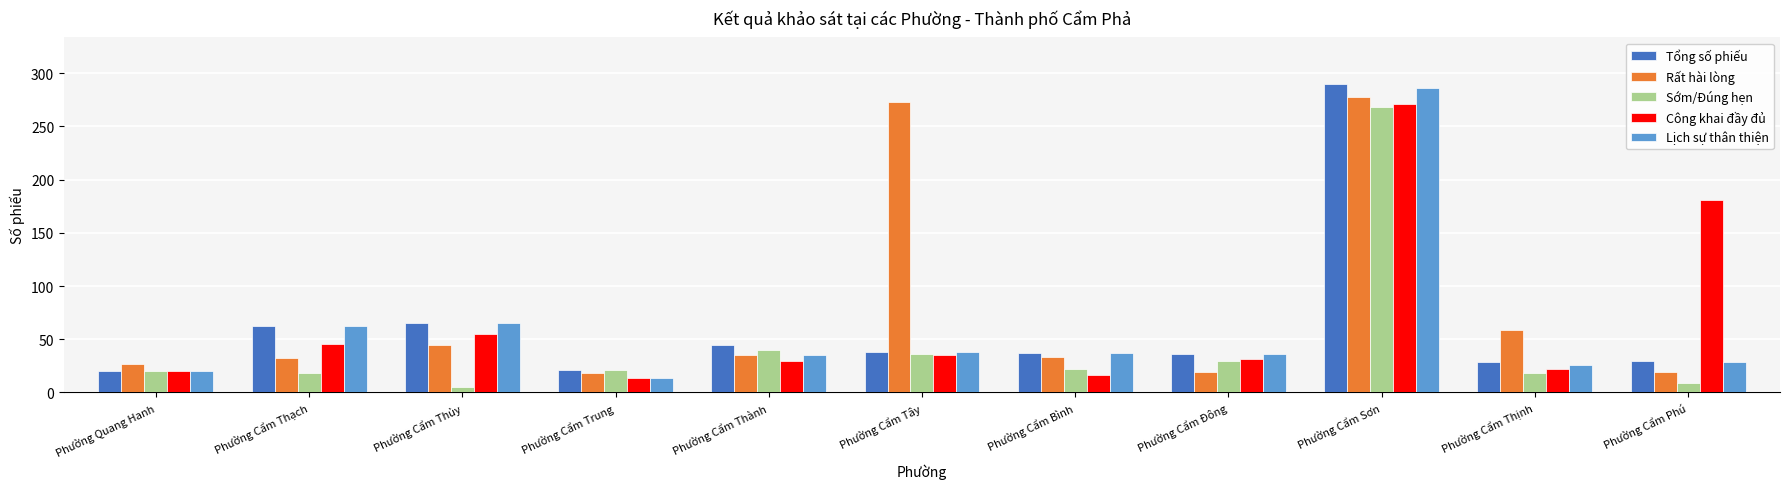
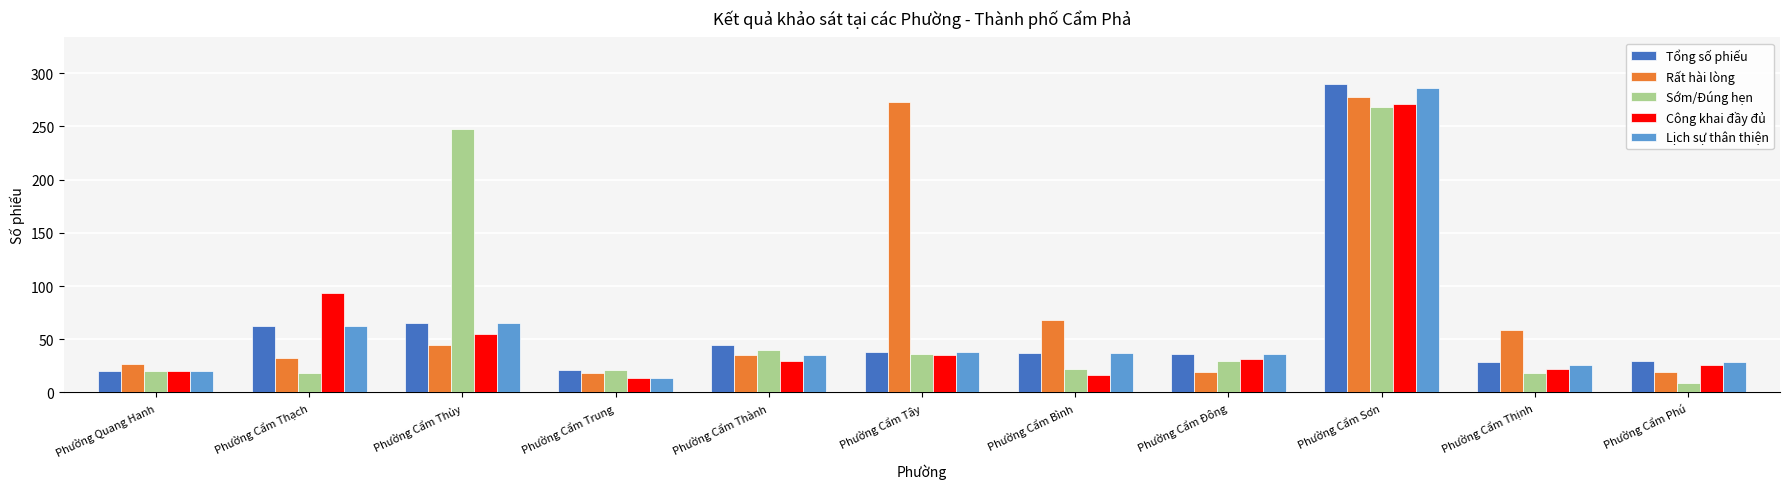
Công khai đầy đủ, Phường Cẩm Thạch: 46 -> 93
Sớm/Đúng hẹn, Phường Cẩm Thủy: 5 -> 248
Rất hài lòng, Phường Cẩm Bình: 33 -> 68
Công khai đầy đủ, Phường Cẩm Phú: 181 -> 26
